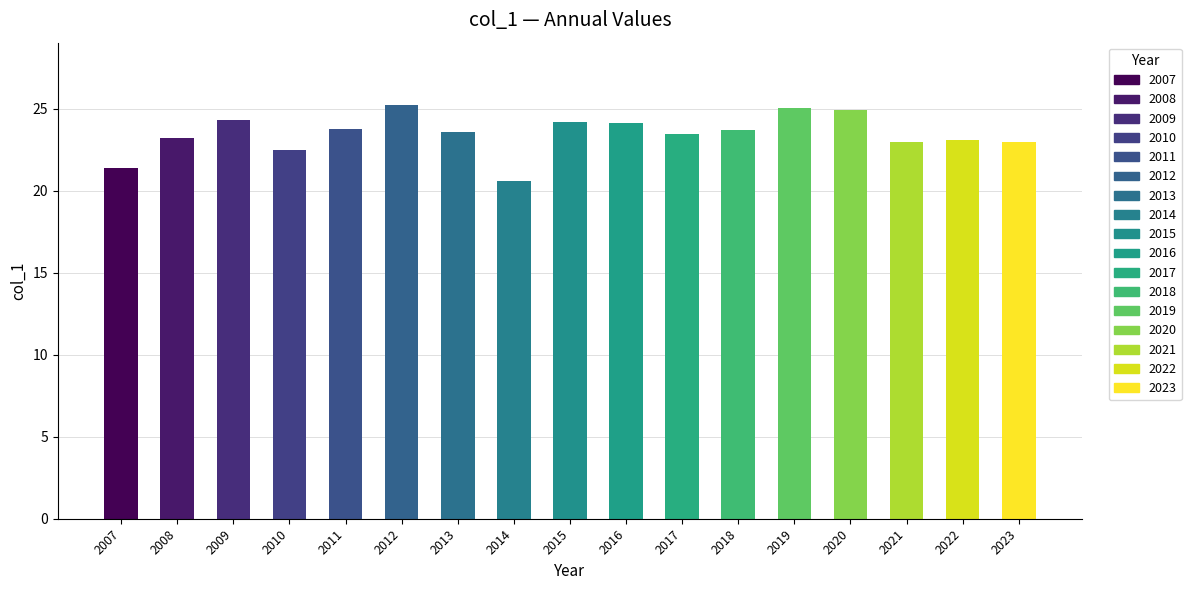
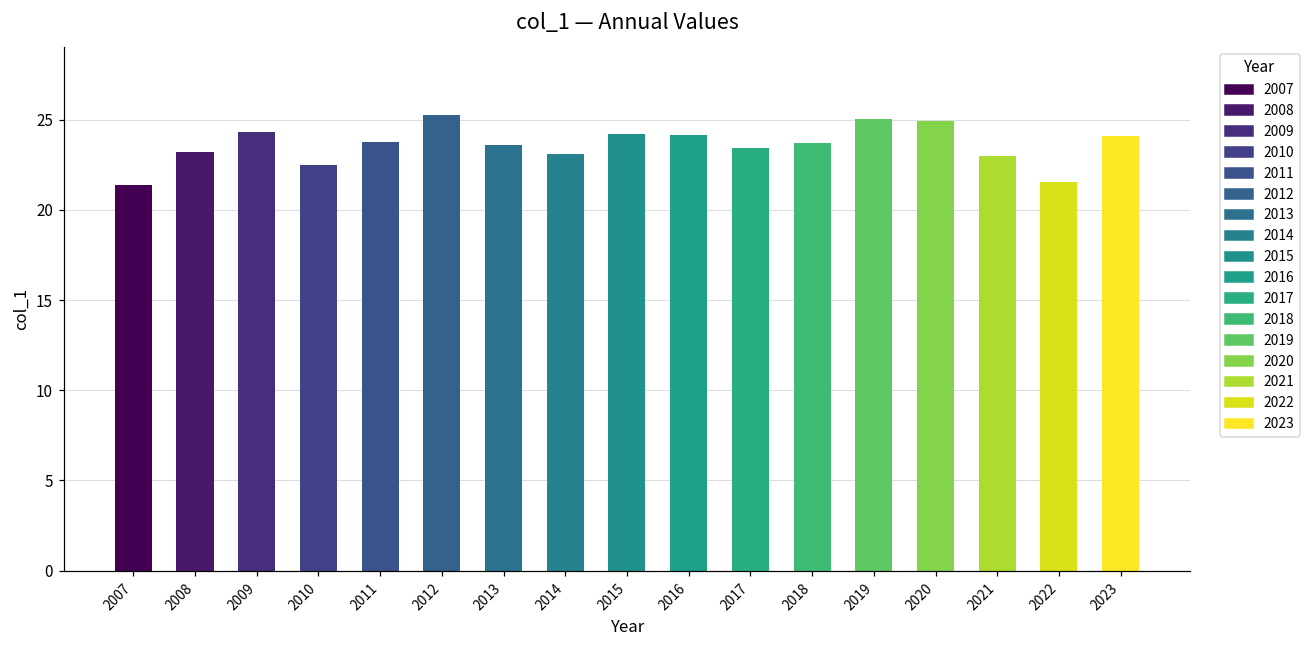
2014: 20.6 -> 23.1
2022: 23.1 -> 21.5
2023: 23.0 -> 24.1
